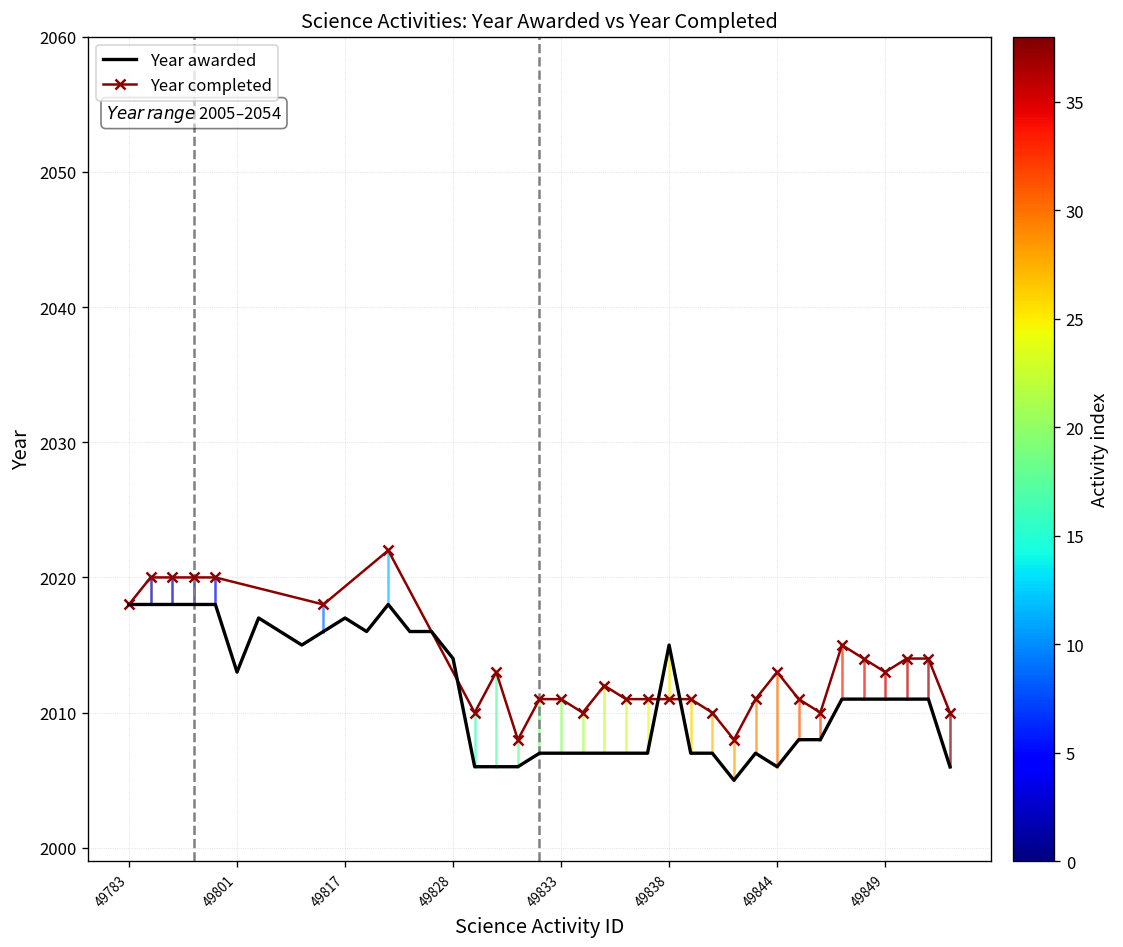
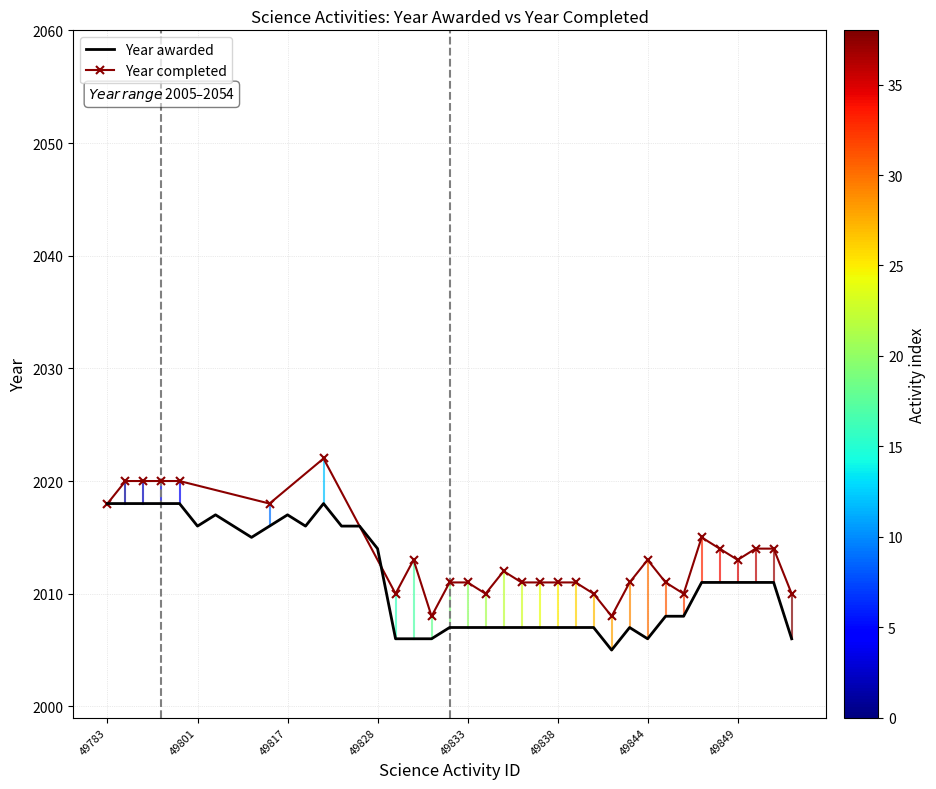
Year awarded, 49801: 2013 -> 2016
Year awarded, 49838: 2015 -> 2007
